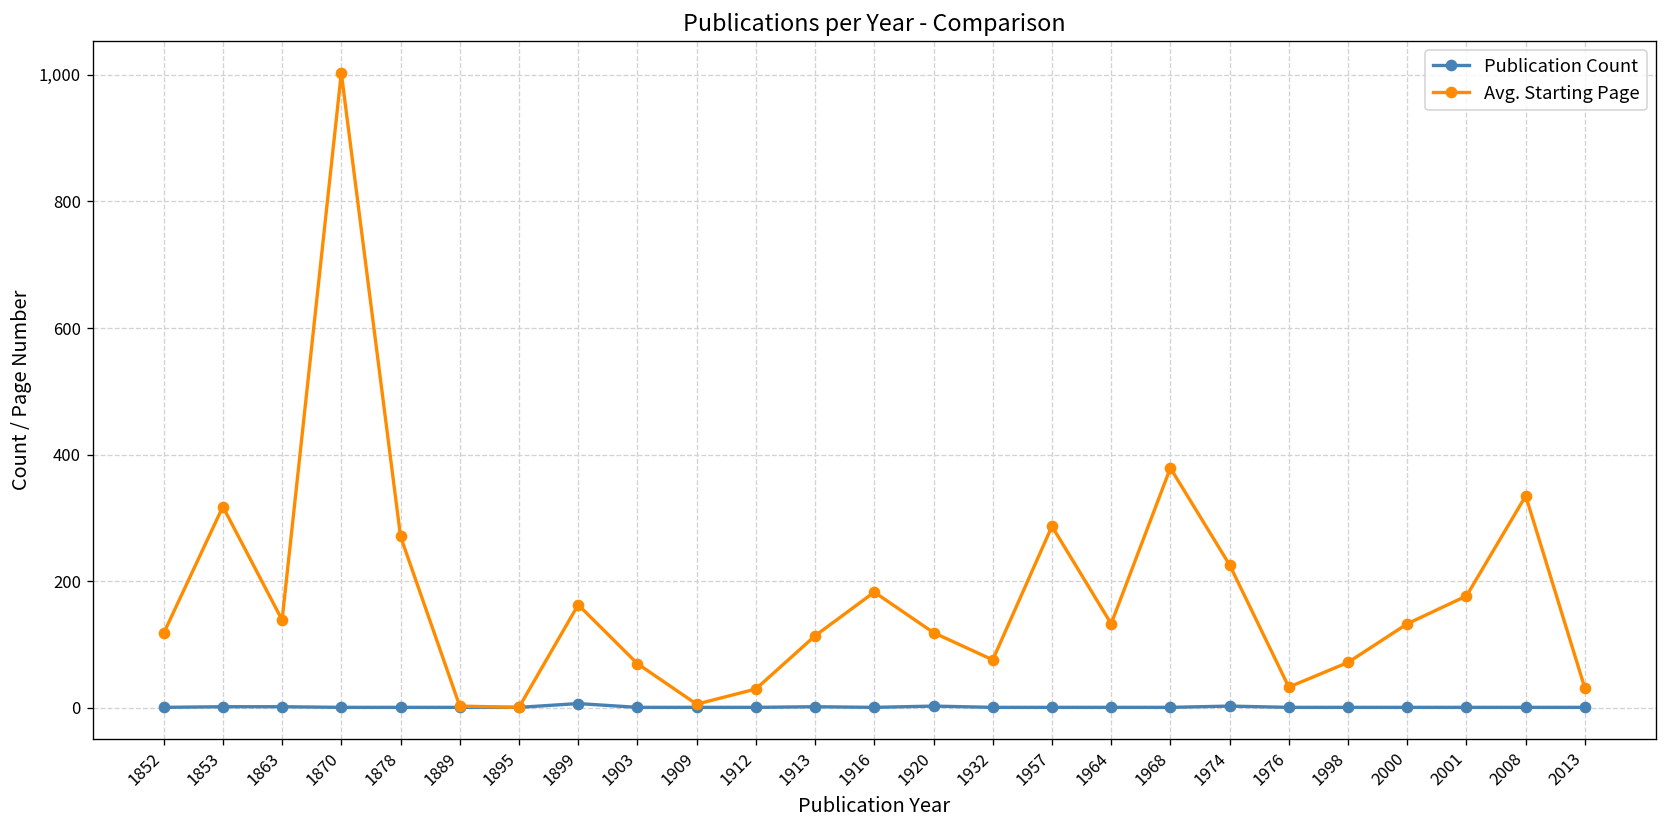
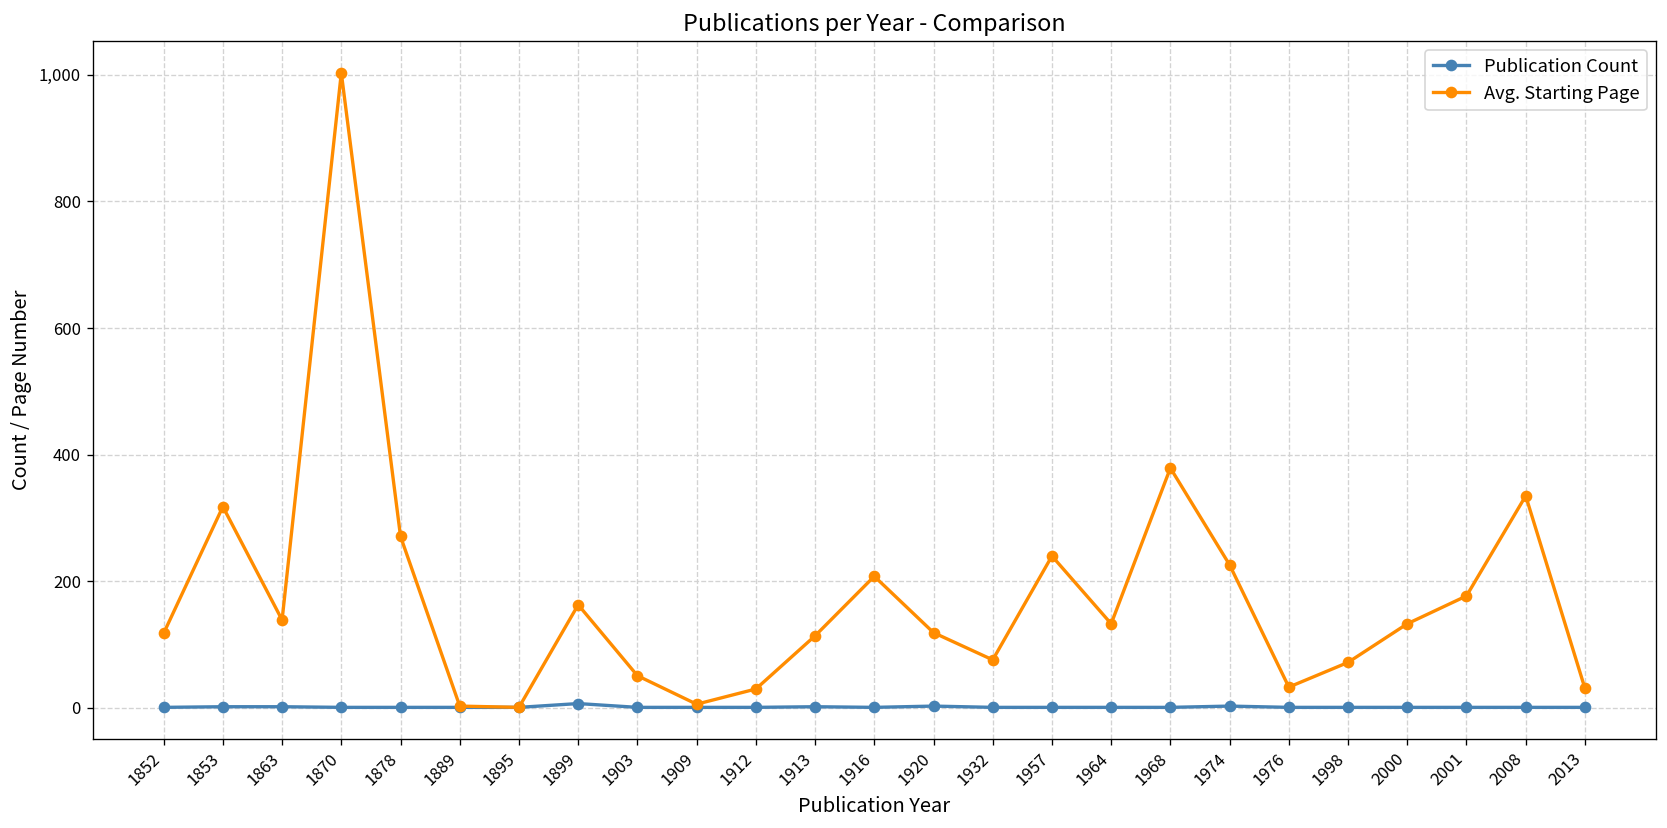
Avg. Starting Page, 1903: 70 -> 50
Avg. Starting Page, 1916: 180 -> 210
Avg. Starting Page, 1957: 290 -> 240
